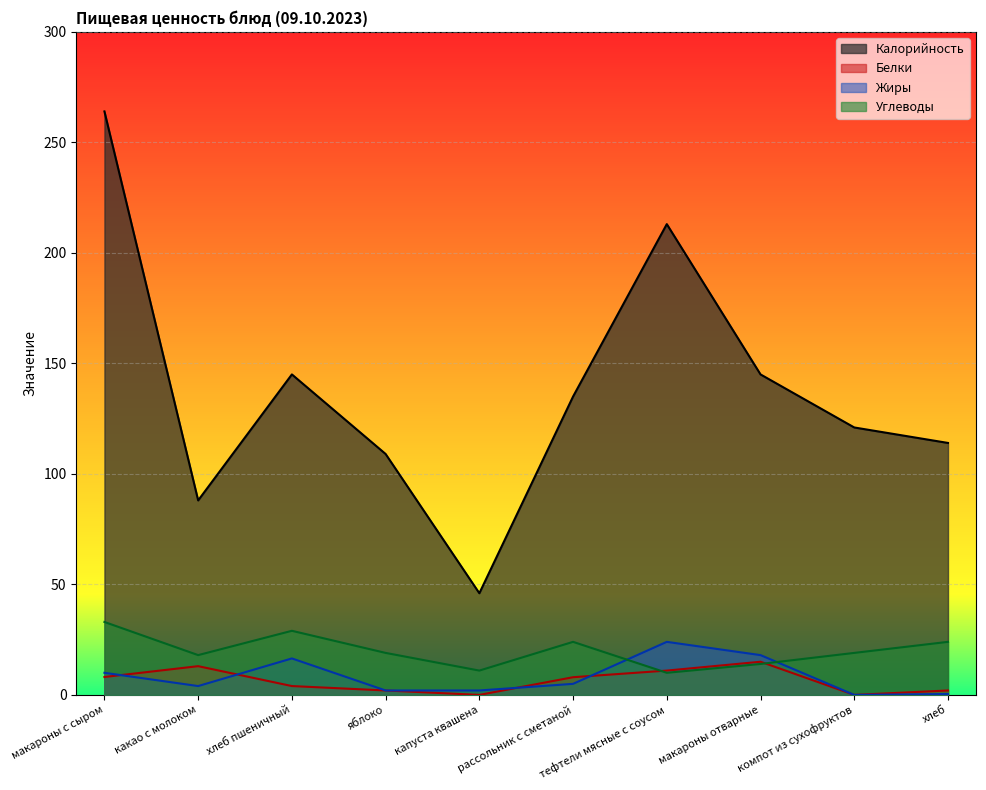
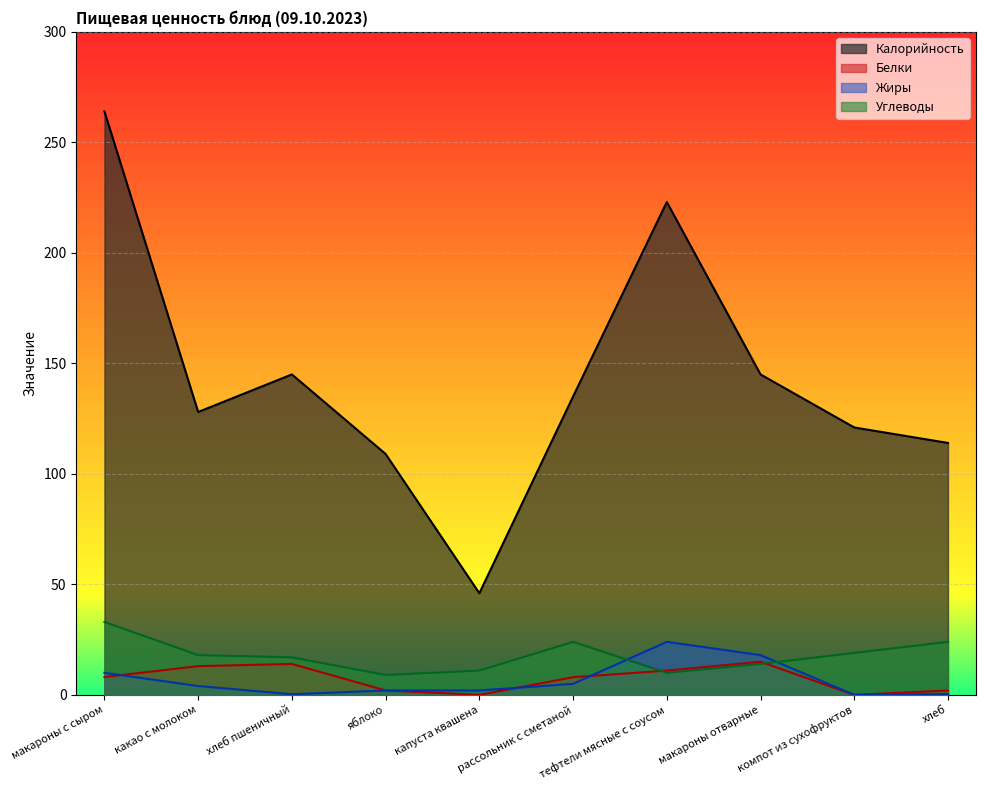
Калорийность, какао с молоком: 88 -> 128
Белки, хлеб пшеничный: 4 -> 14
Жиры, хлеб пшеничный: 17 -> 0
Углеводы, хлеб пшеничный: 29 -> 17
Углеводы, яблоко: 19 -> 9
Калорийность, тефтели мясные с соусом: 213 -> 223
